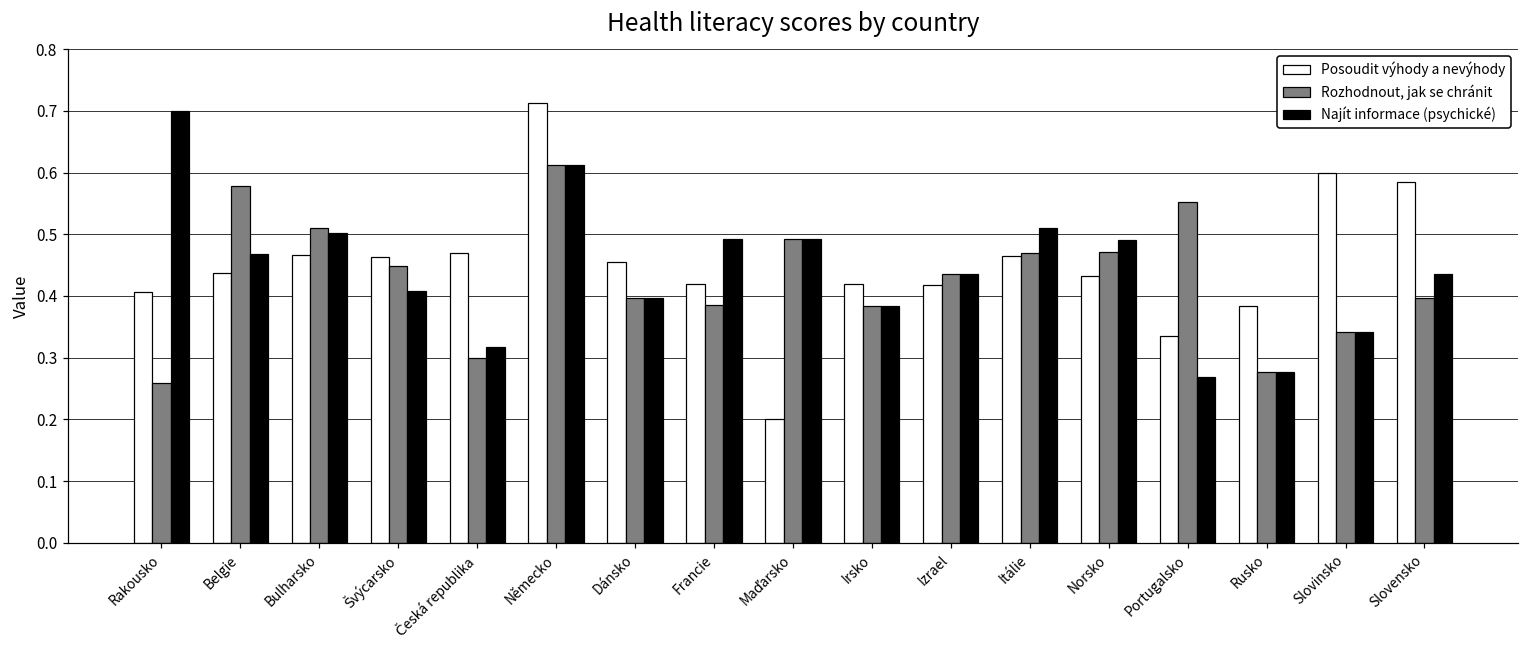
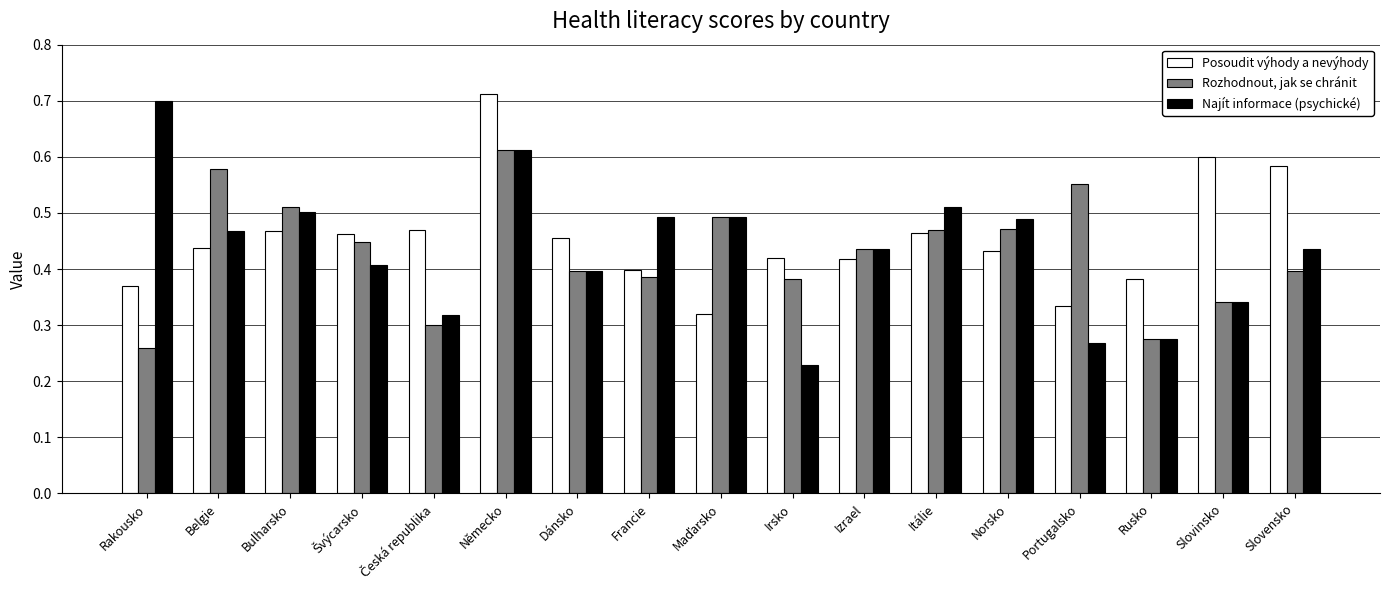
Posoudit výhody a nevýhody, Rakousko: 0.41 -> 0.37
Posoudit výhody a nevýhody, Francie: 0.42 -> 0.40
Posoudit výhody a nevýhody, Maďarsko: 0.20 -> 0.32
Najít informace (psychické), Irsko: 0.38 -> 0.23
